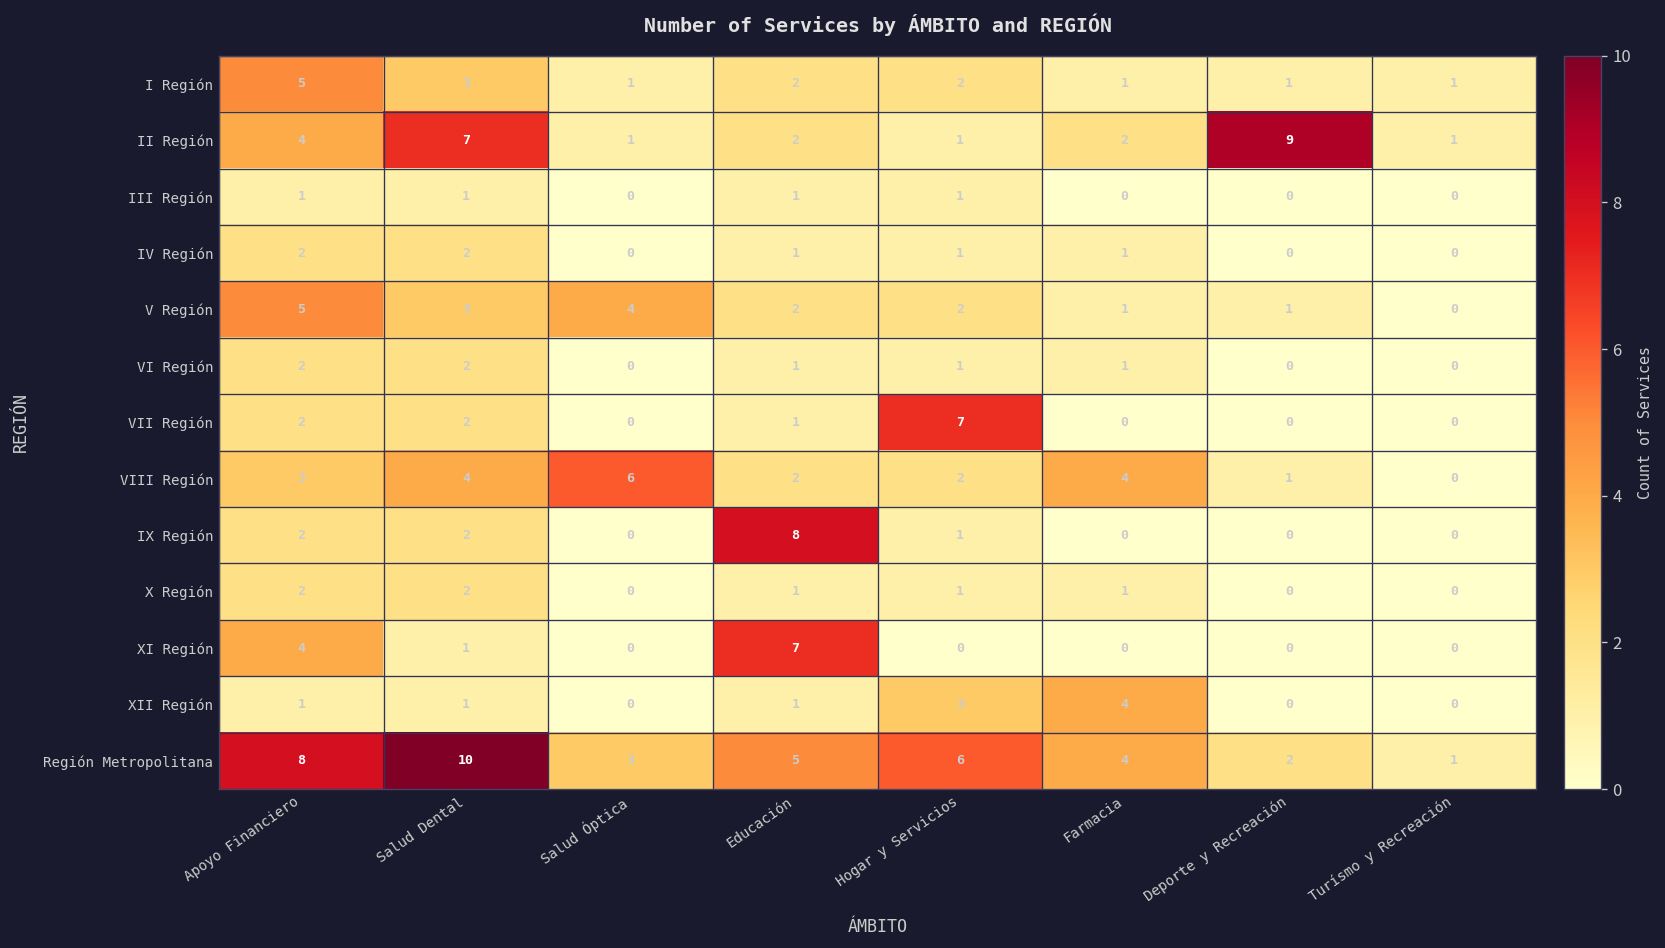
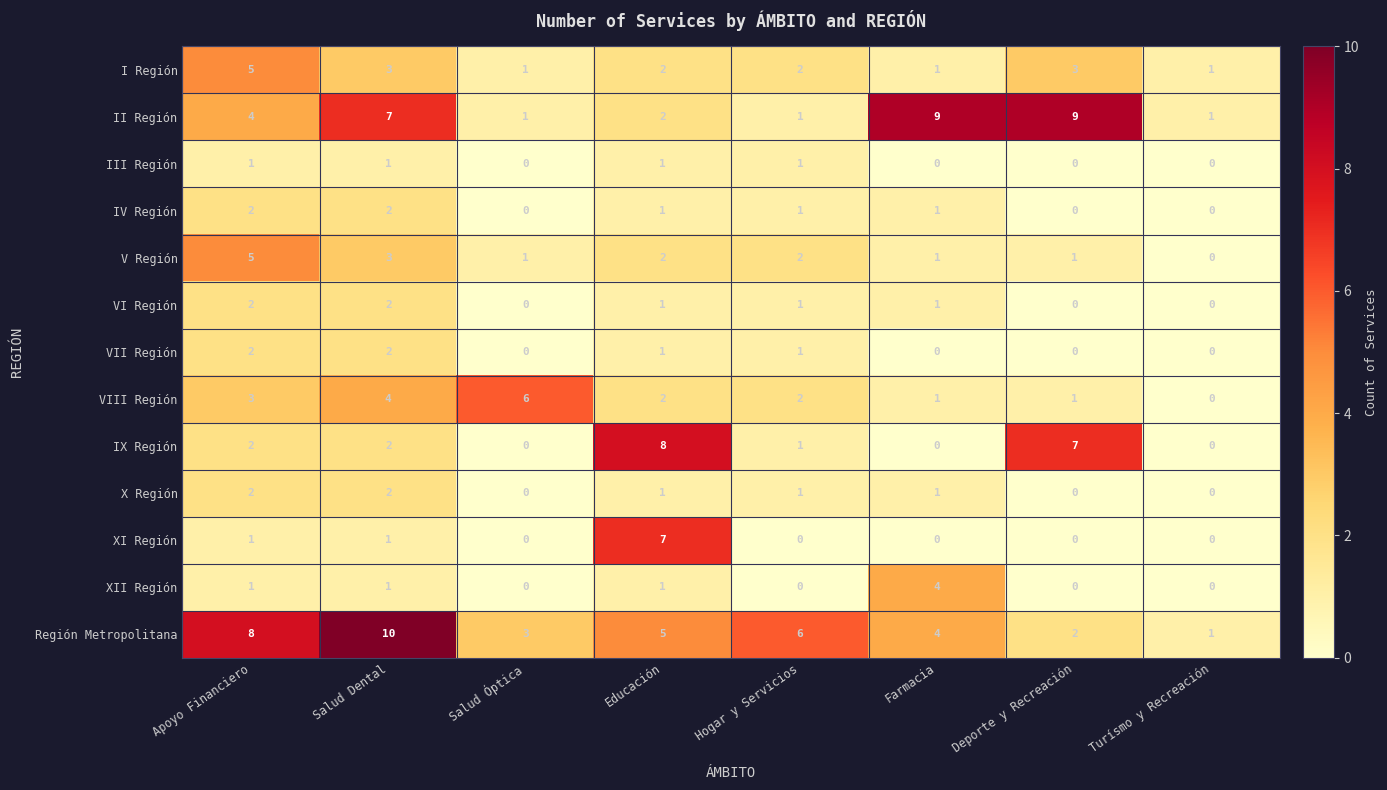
I Región, Deporte y Recreación: 1 -> 3
II Región, Farmacia: 2 -> 9
V Región, Salud Óptica: 4 -> 1
VII Región, Hogar y Servicios: 7 -> 1
VIII Región, Farmacia: 4 -> 1
IX Región, Deporte y Recreación: 0 -> 7
XI Región, Apoyo Financiero: 4 -> 1
XII Región, Hogar y Servicios: 3 -> 0
